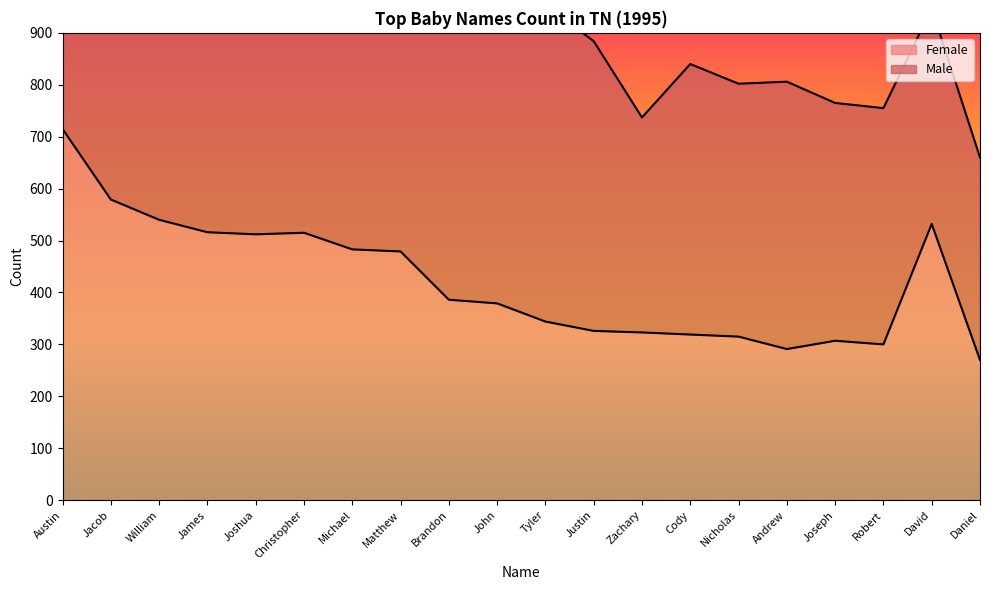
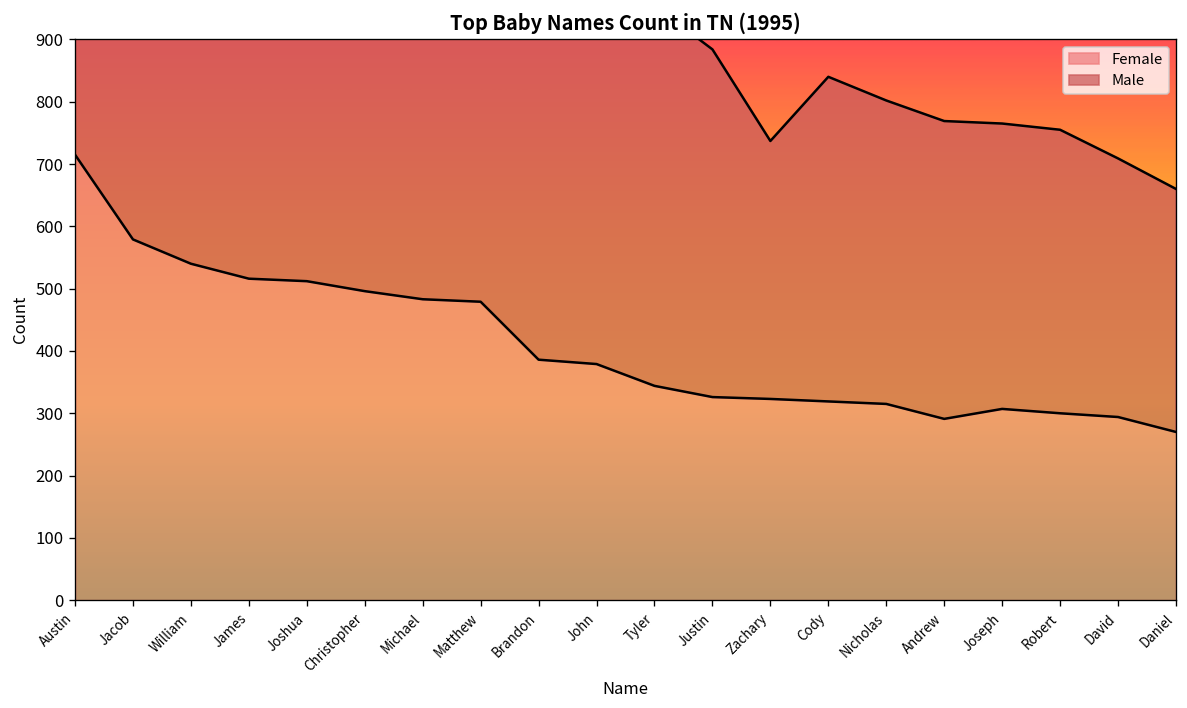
Female, Christopher: 520 -> 500
Male, Andrew: 520 -> 480
Female, David: 530 -> 290
